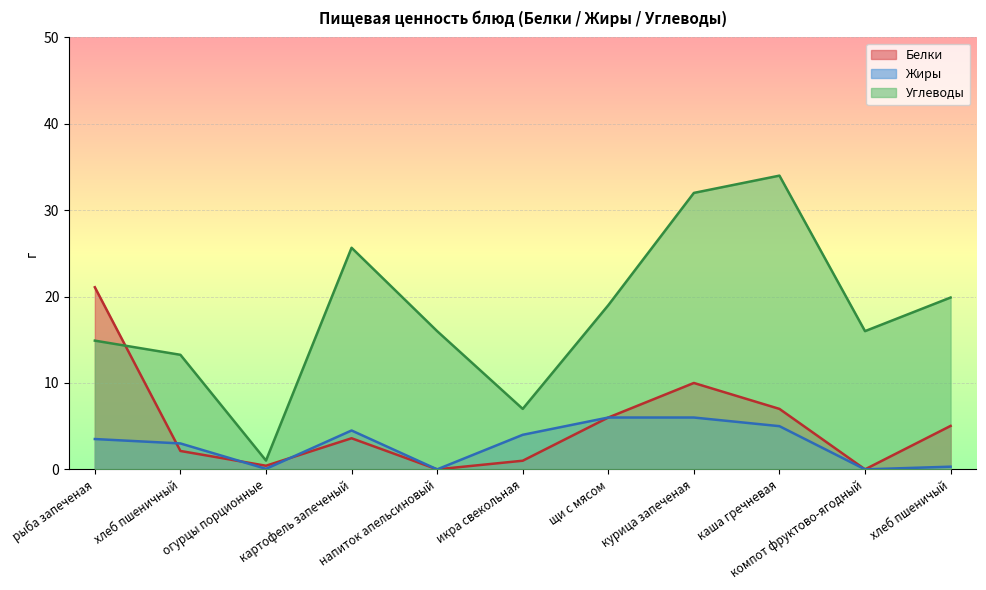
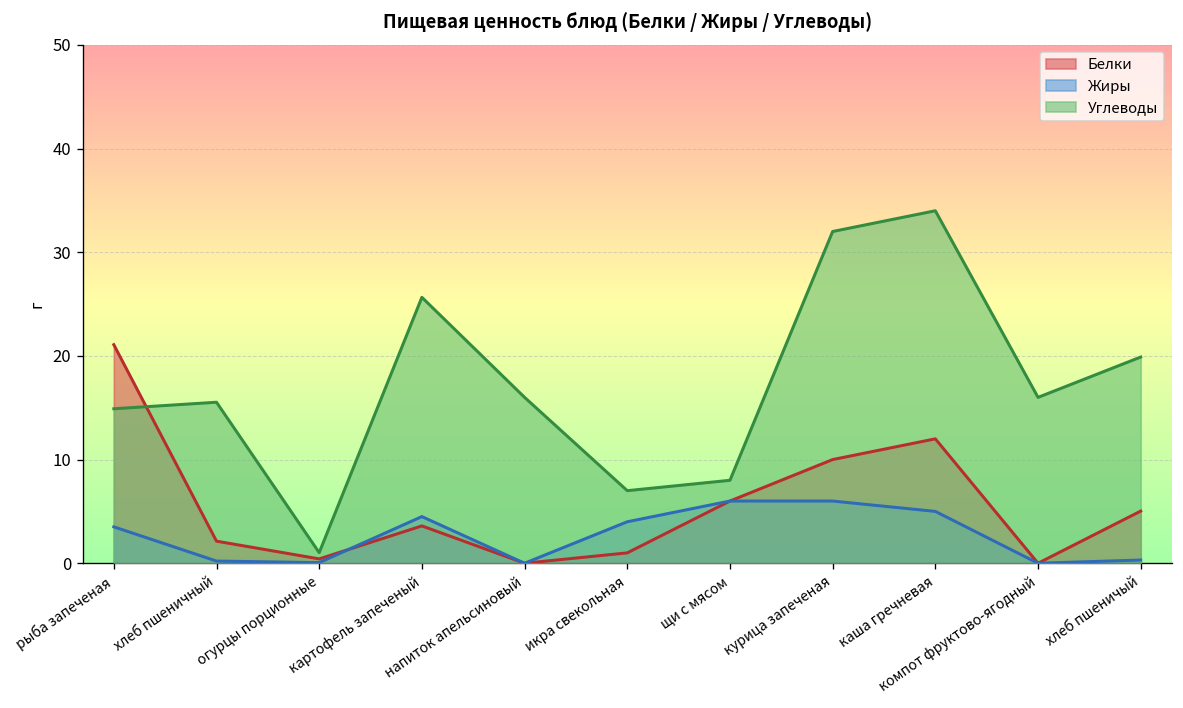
Жиры, хлеб пшеничный: 3 -> 0
Углеводы, хлеб пшеничный: 13 -> 16
Углеводы, щи с мясом: 19 -> 8
Белки, каша гречневая: 7 -> 12
